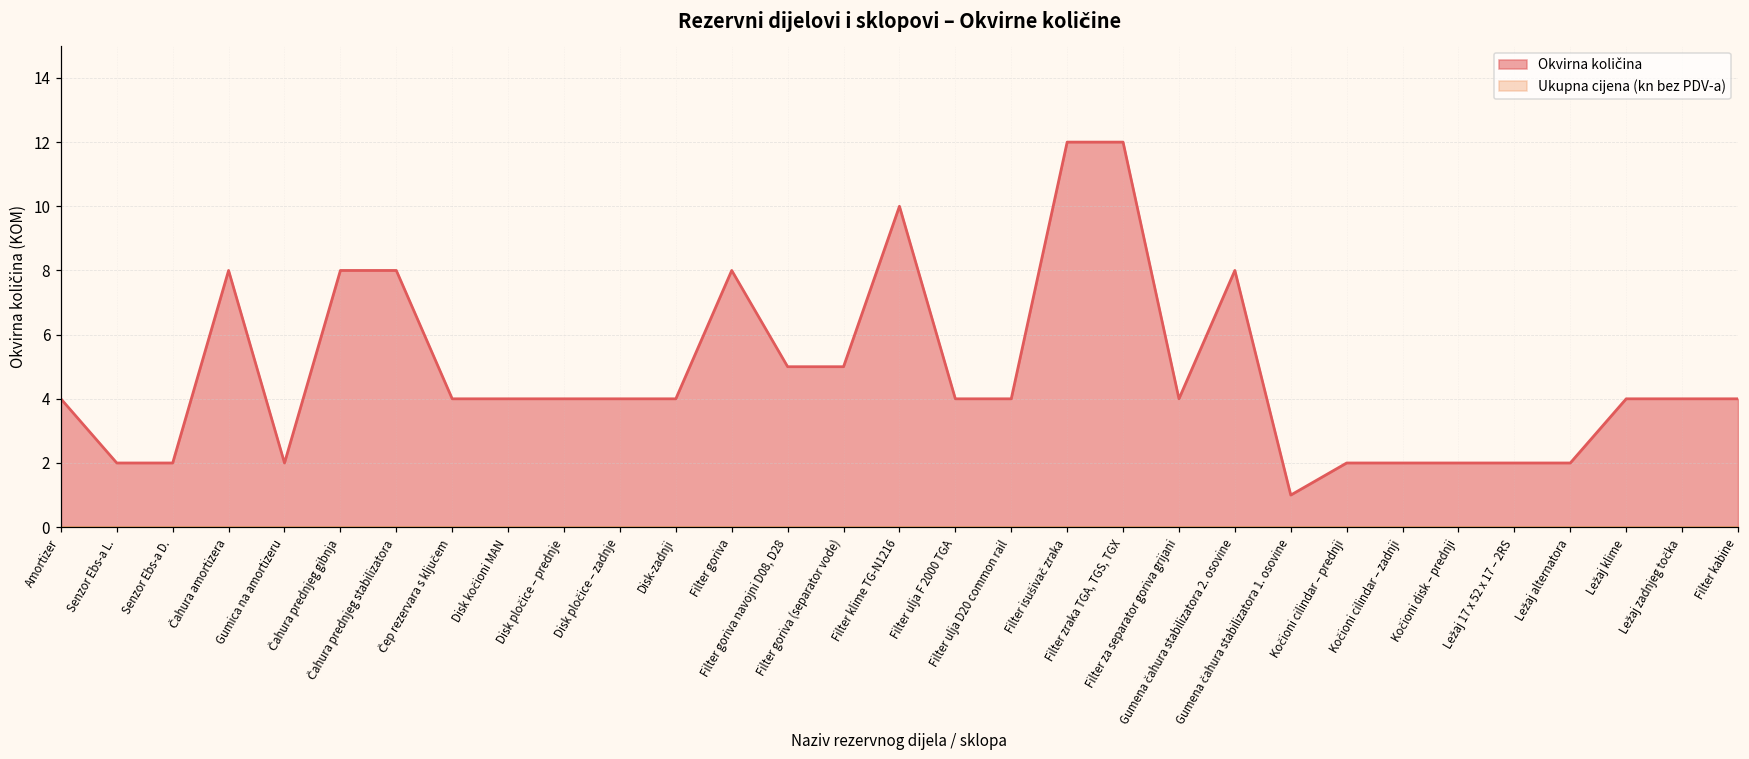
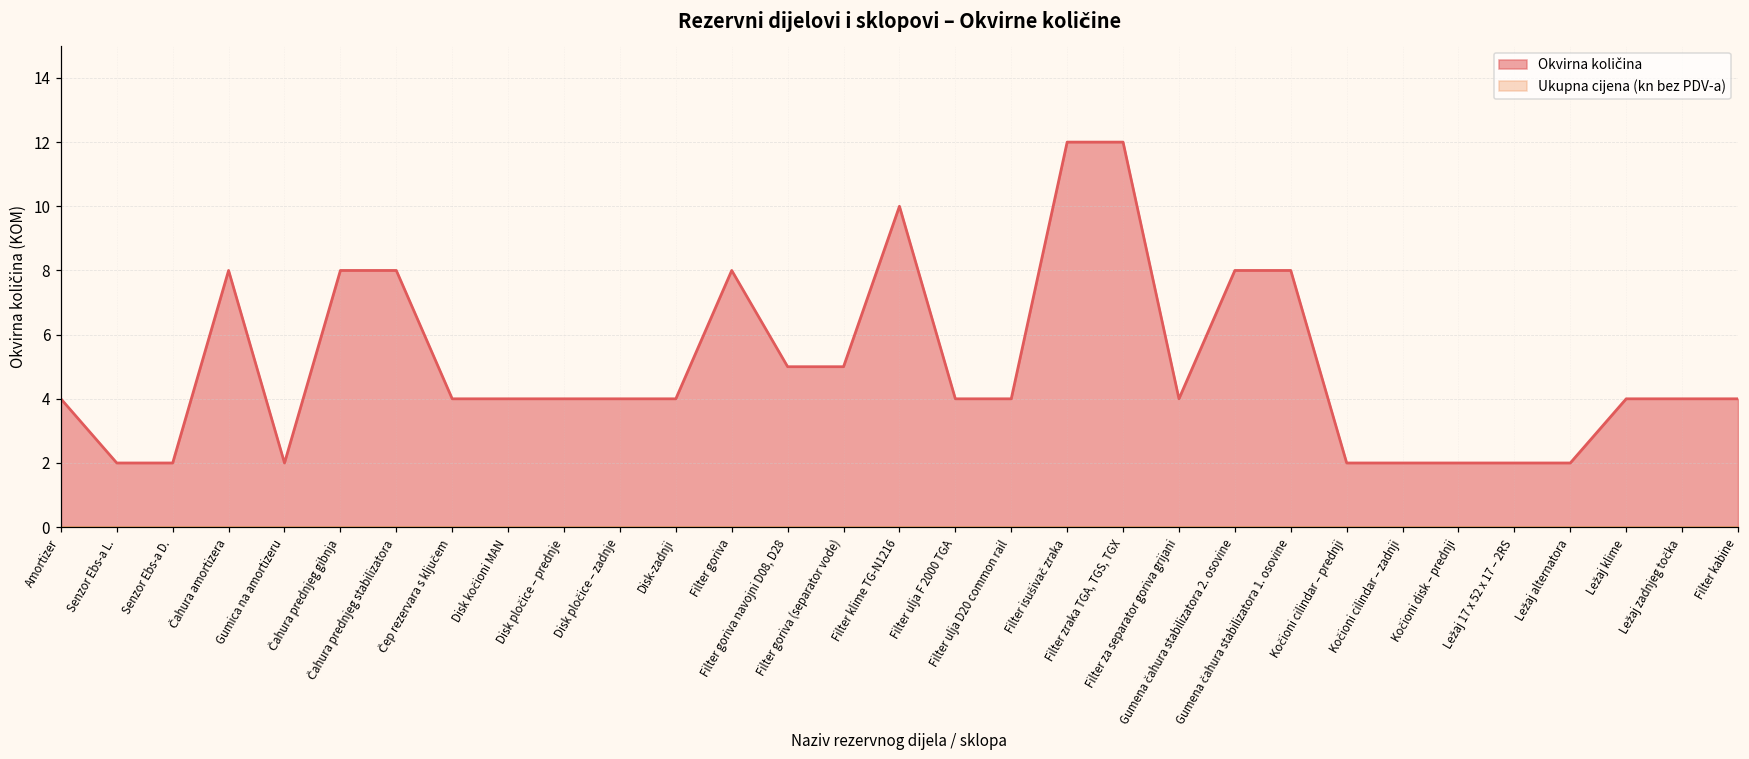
Okvirna količina, Gumena čahura stabilizatora 1. osovine: 1 -> 8
